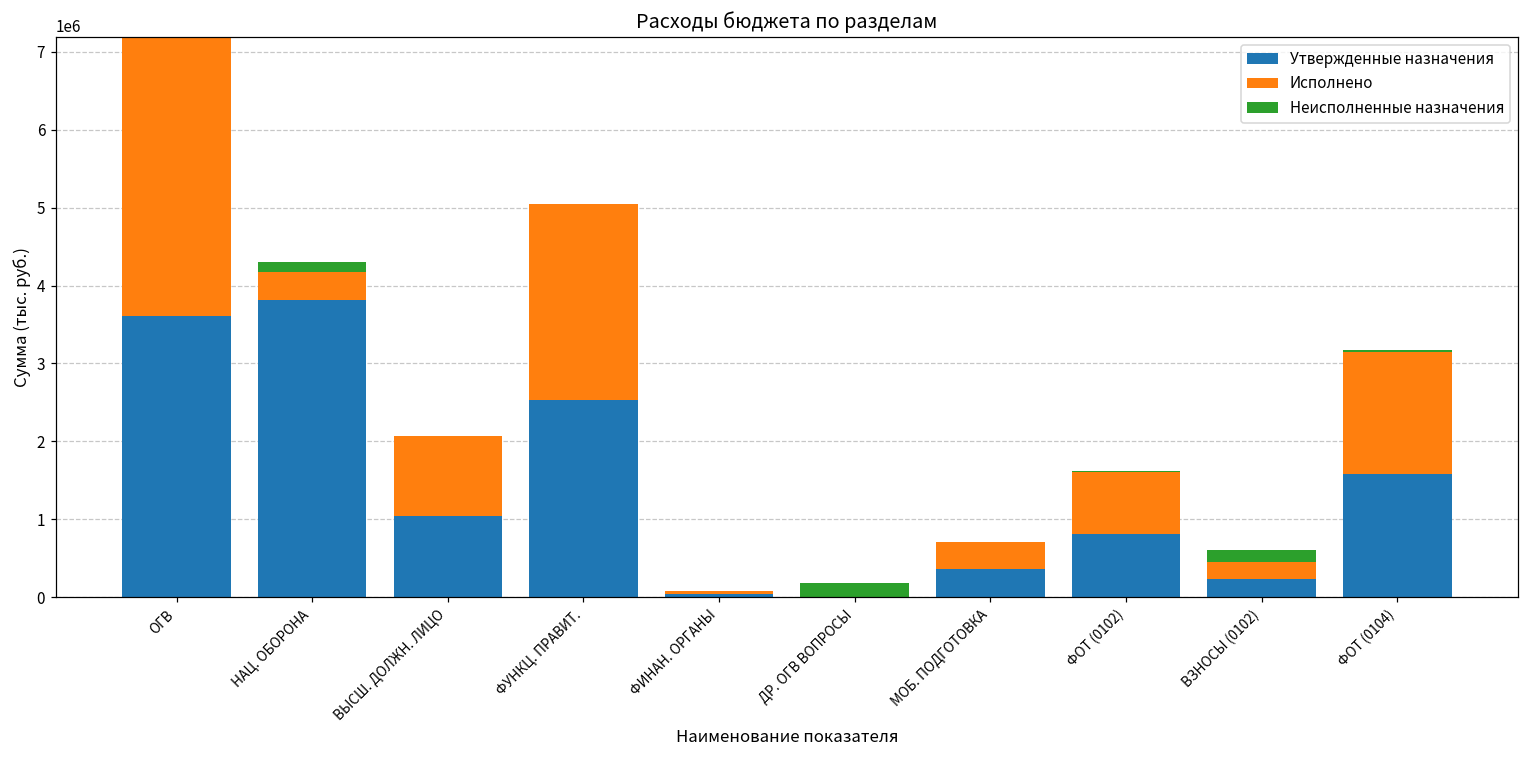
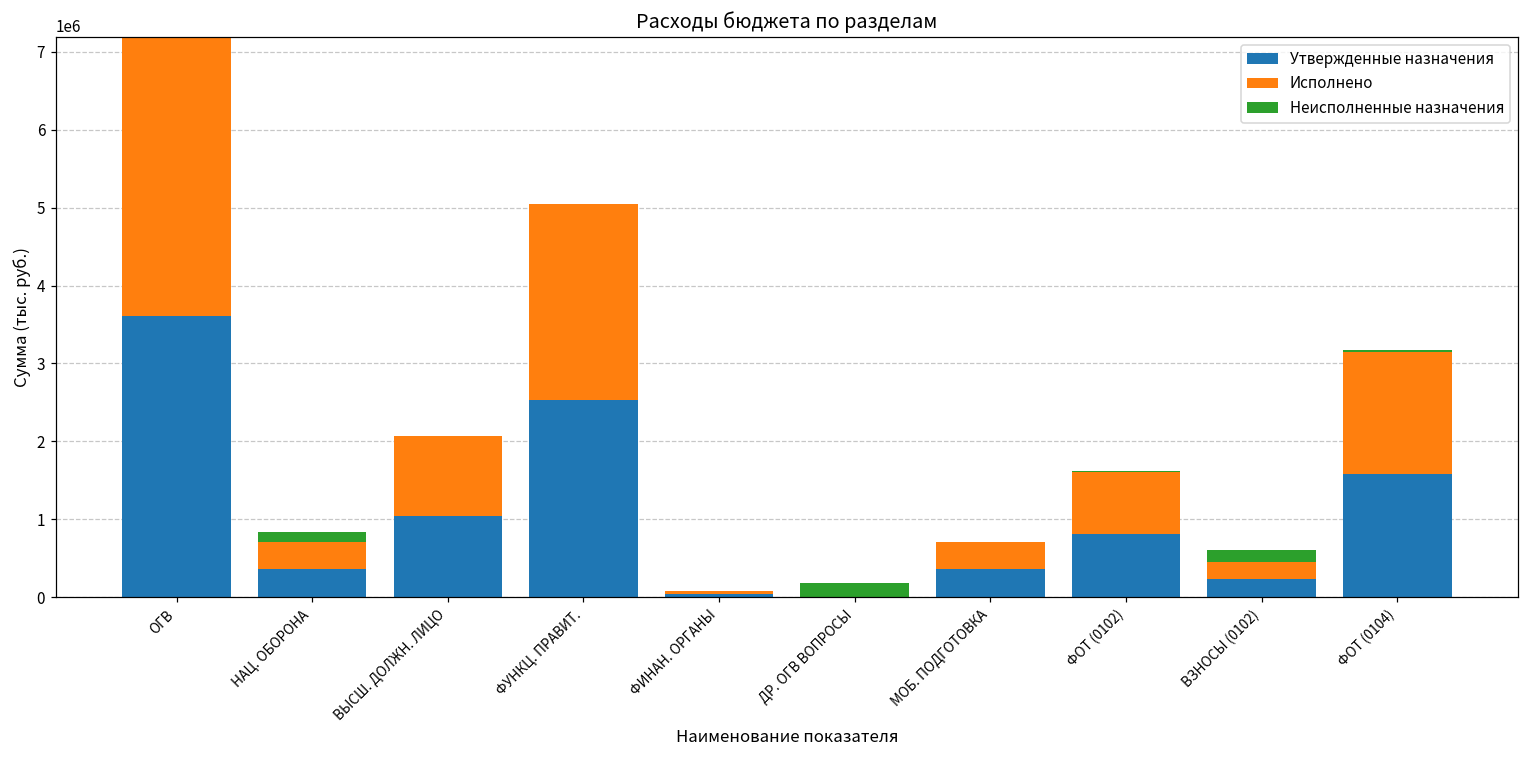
Утвержденные назначения, НАЦ. ОБОРОНА: 3800000 -> 400000
